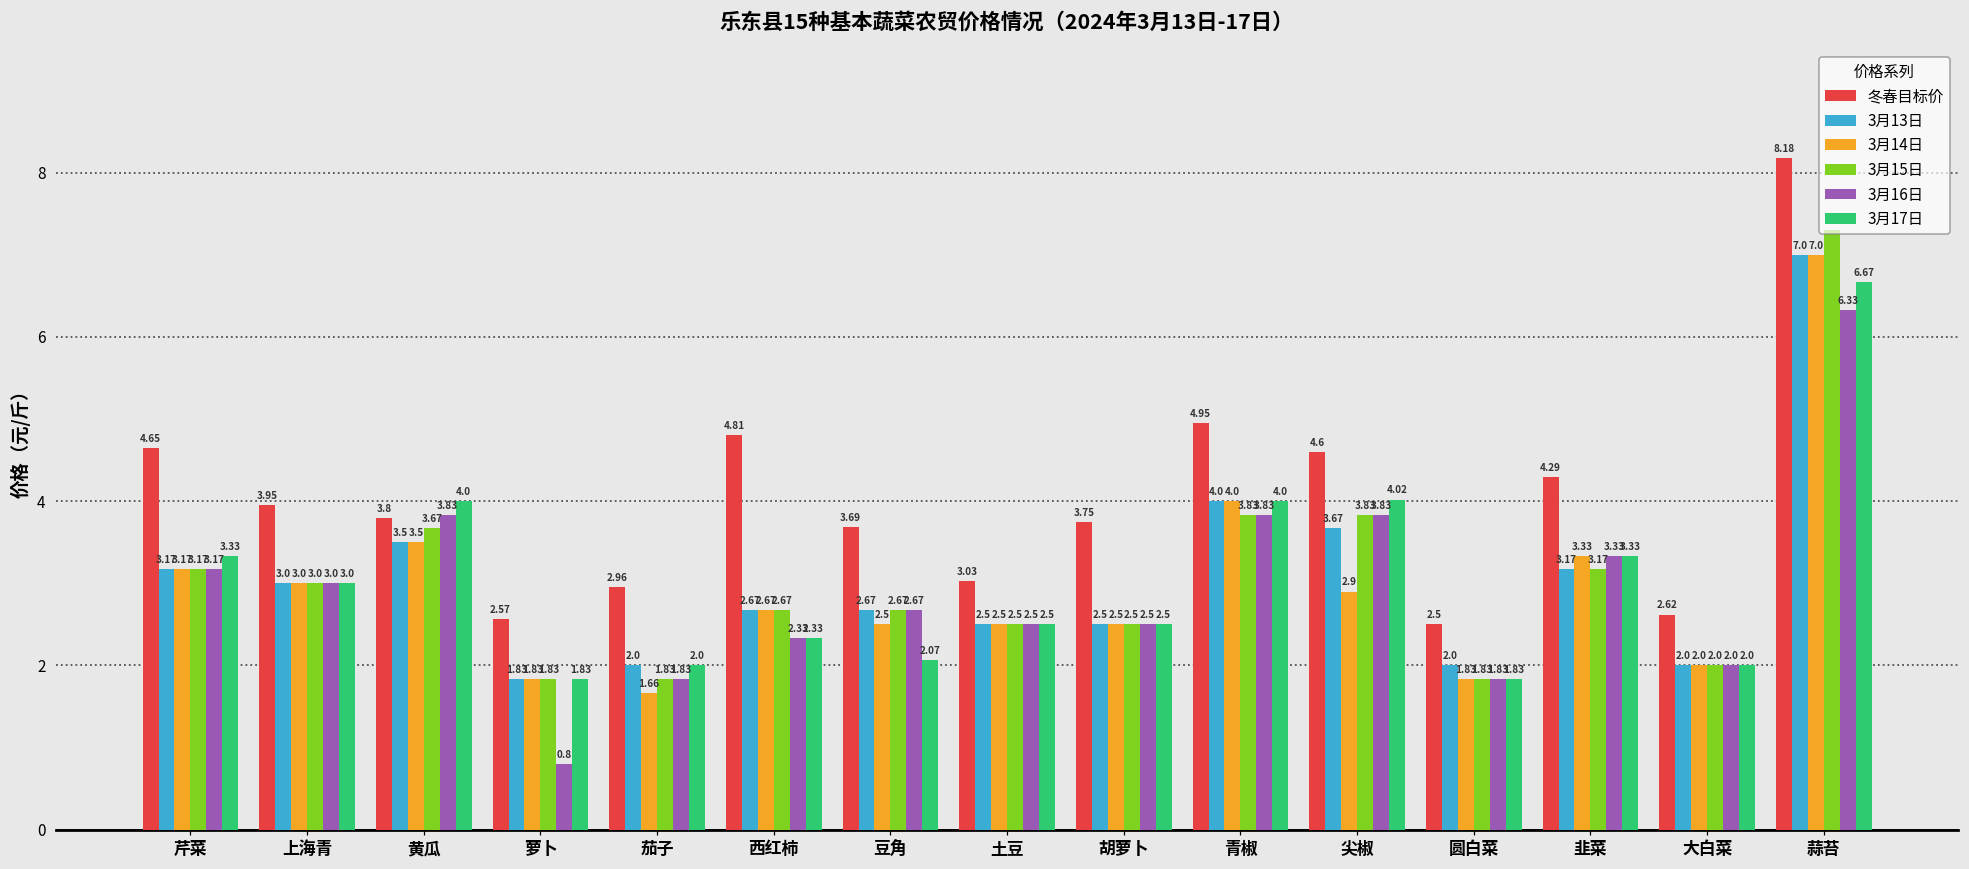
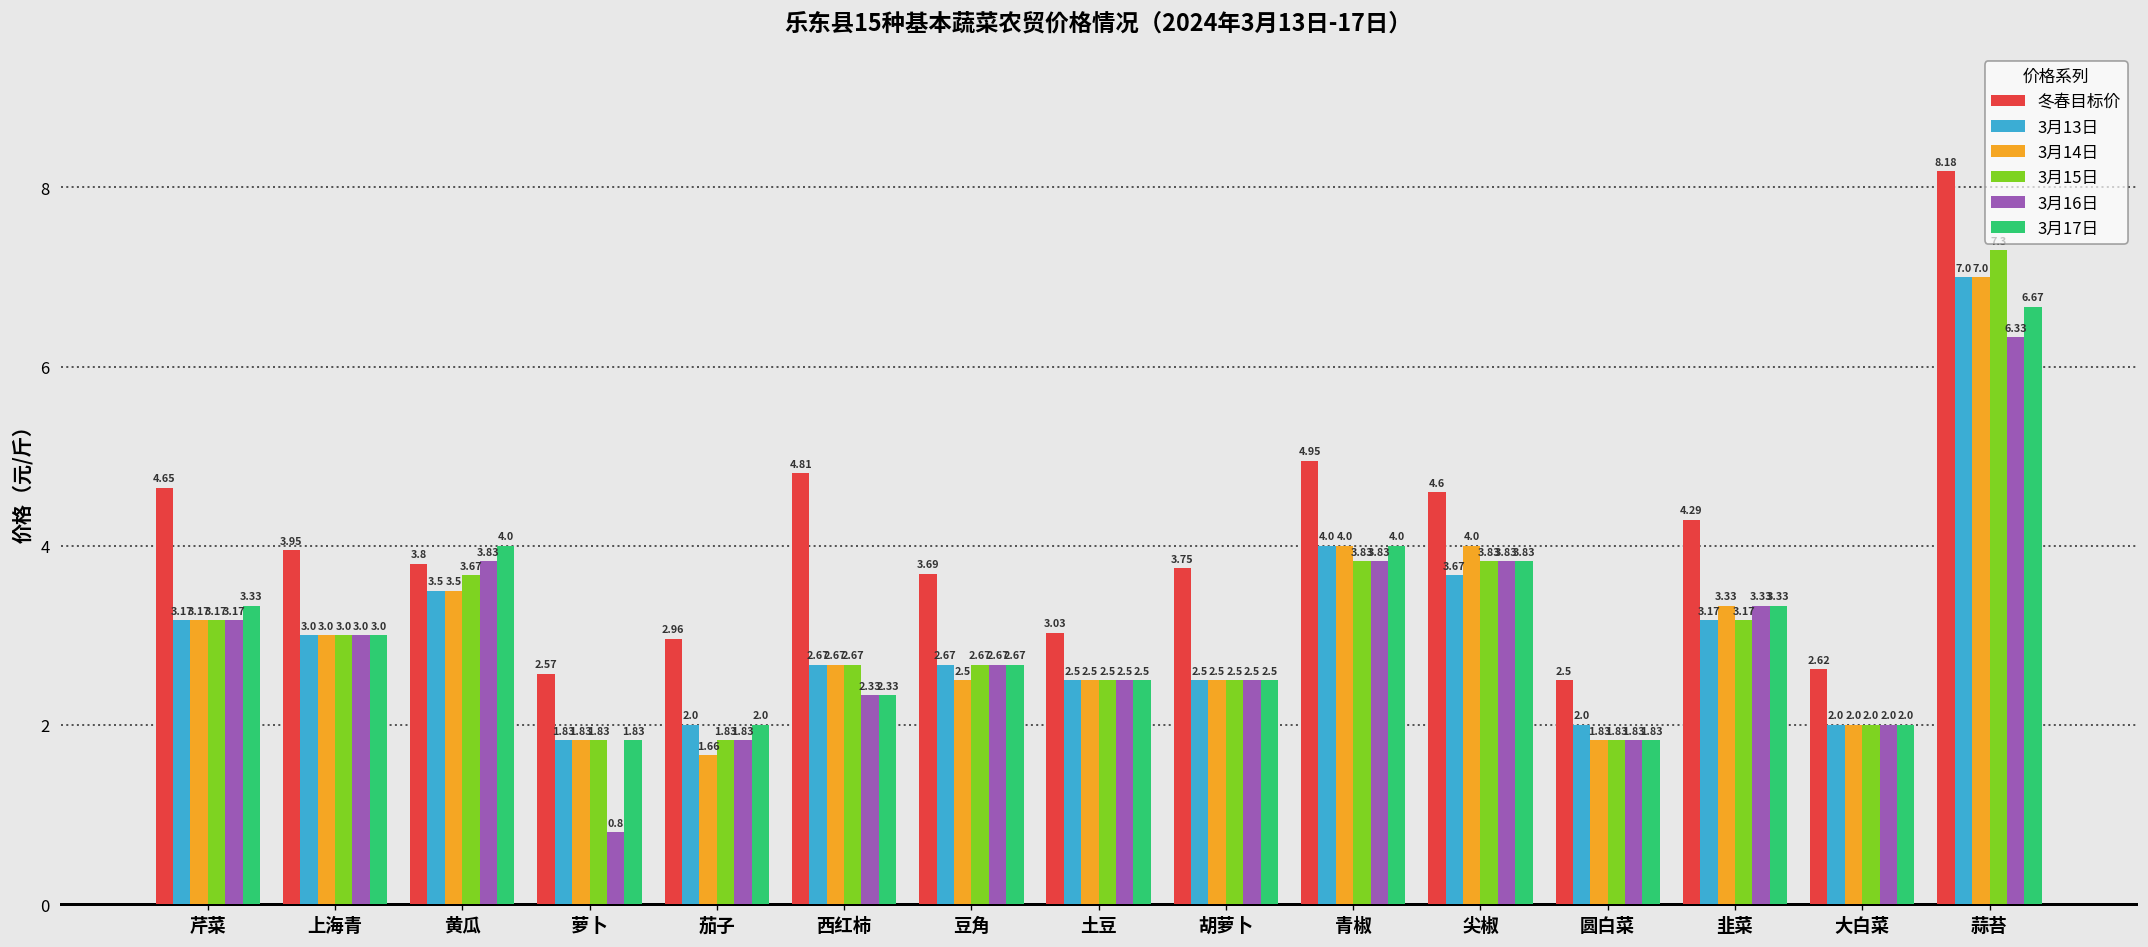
3月17日, 豆角: 2.07 -> 2.67
3月14日, 尖椒: 2.9 -> 4.0
3月17日, 尖椒: 4.02 -> 3.83
